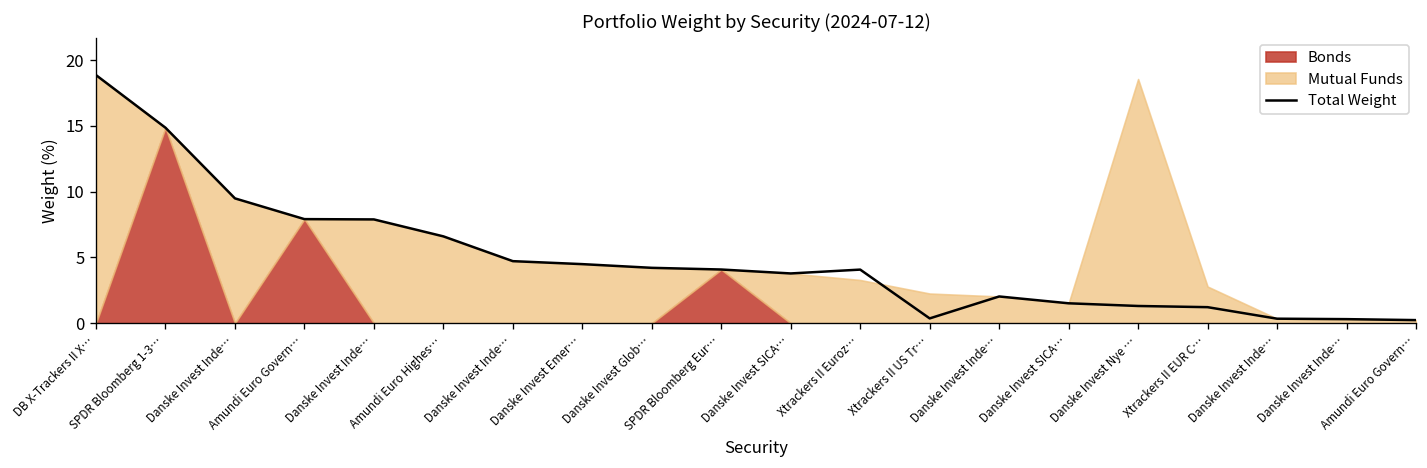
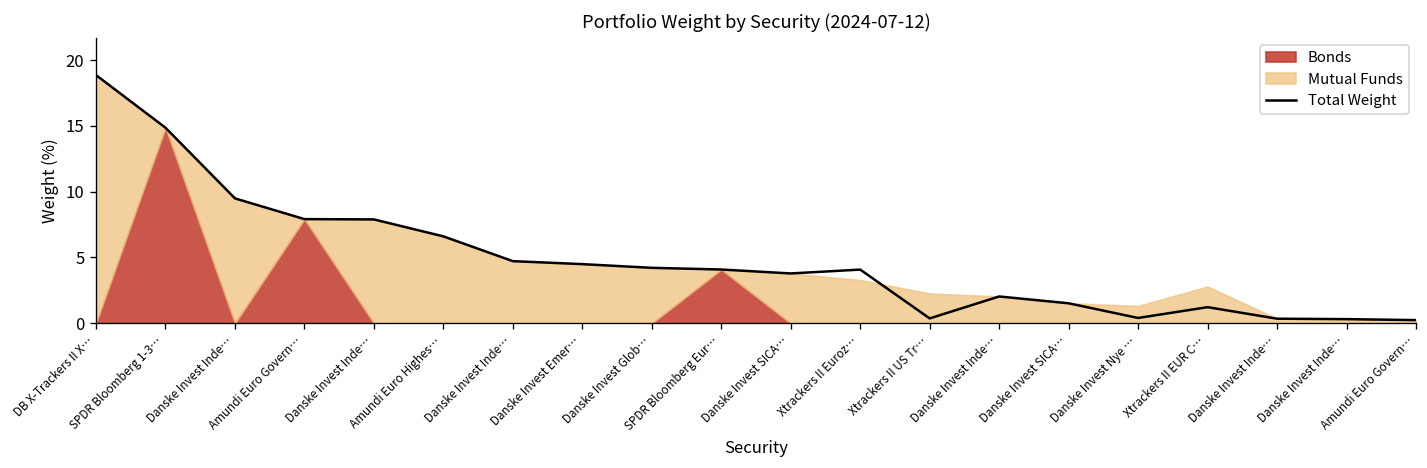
Total Weight, Danske Invest Nye …: 1.3 -> 0.4
Mutual Funds, Danske Invest Nye …: 18.6 -> 1.3
